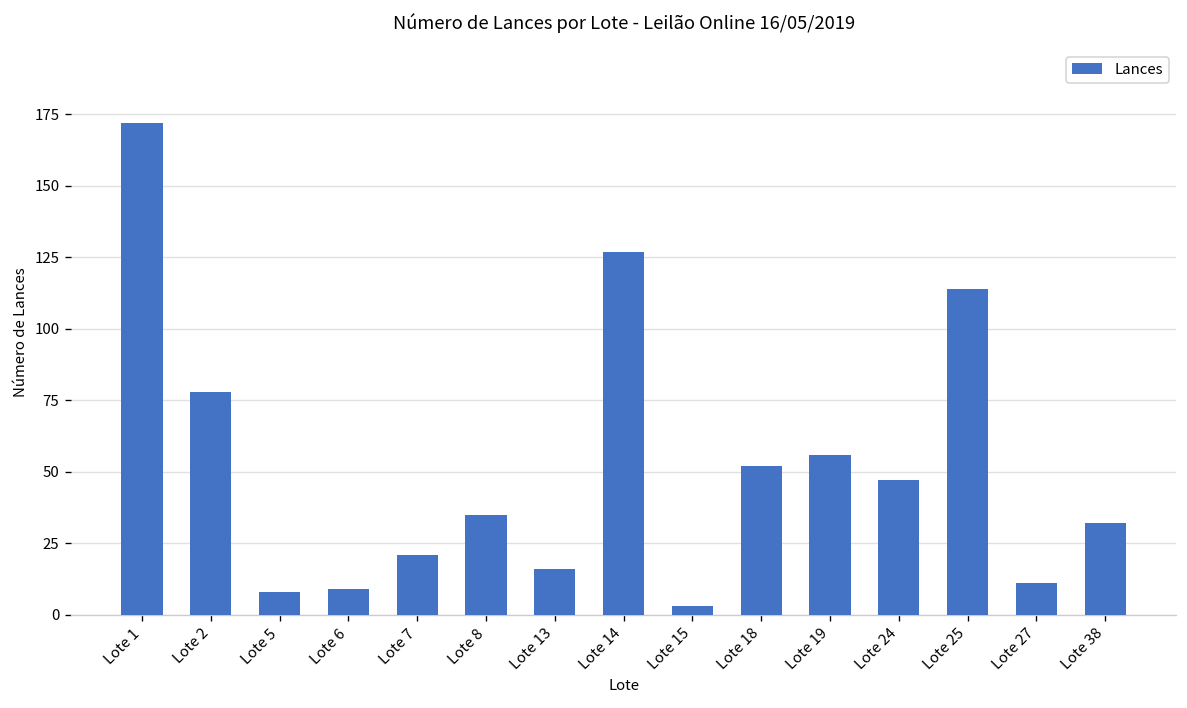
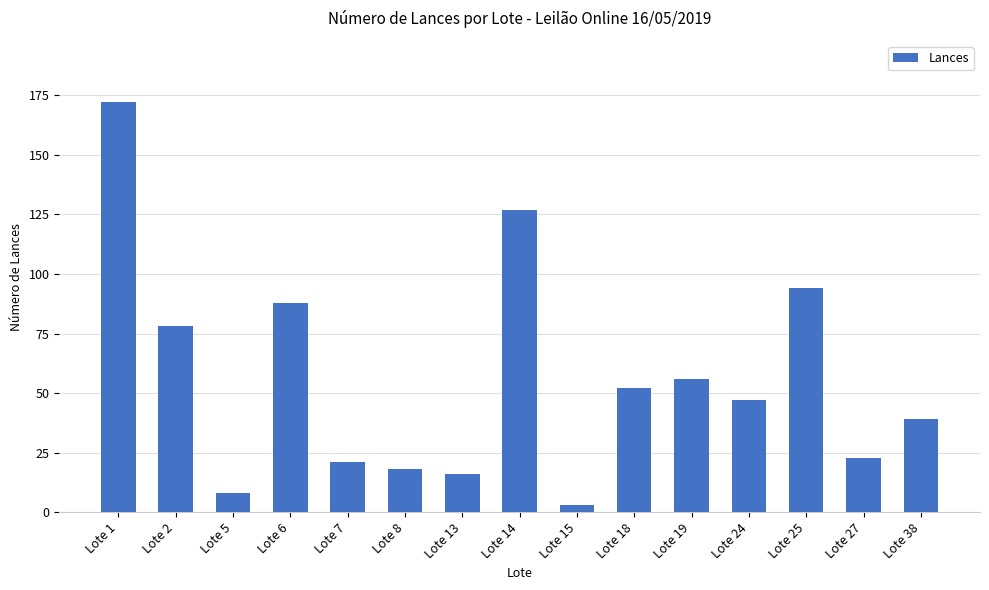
Lote 6: 9 -> 88
Lote 8: 35 -> 18
Lote 25: 114 -> 94
Lote 27: 11 -> 23
Lote 38: 32 -> 39
